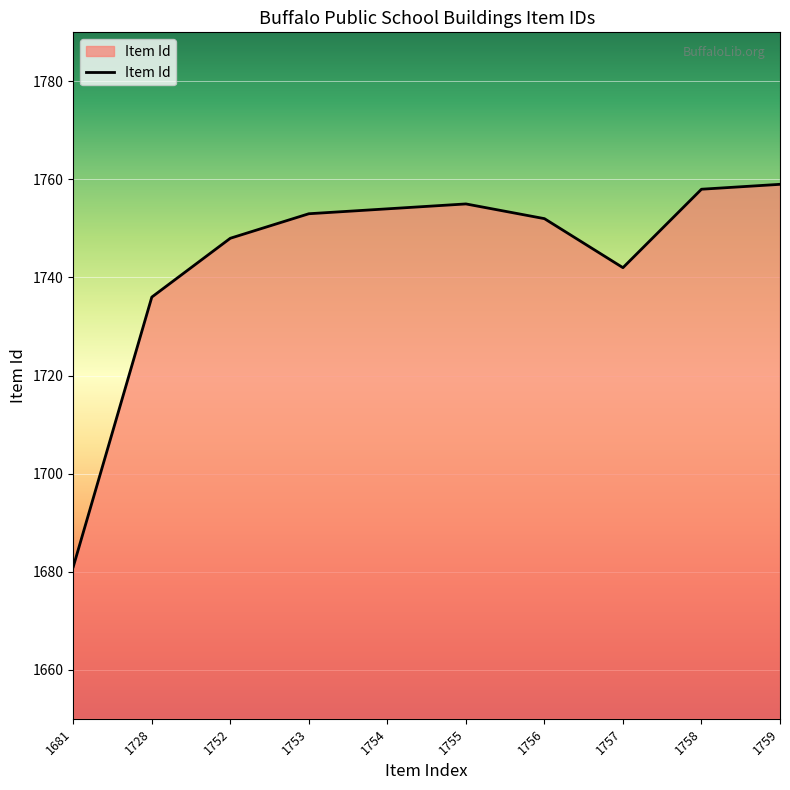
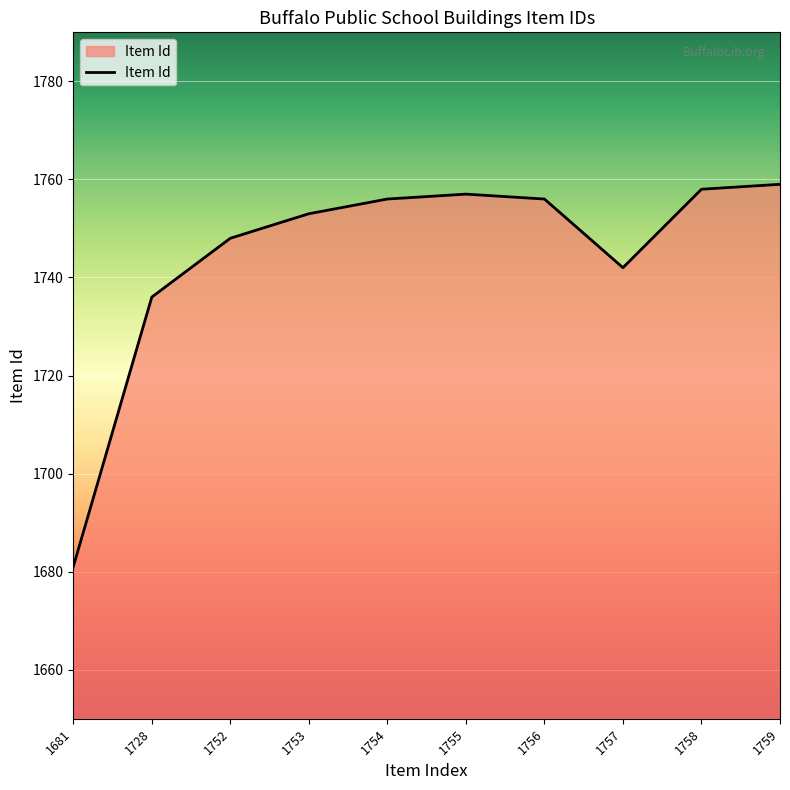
1754: 1754 -> 1756
1755: 1755 -> 1757
1756: 1752 -> 1756
